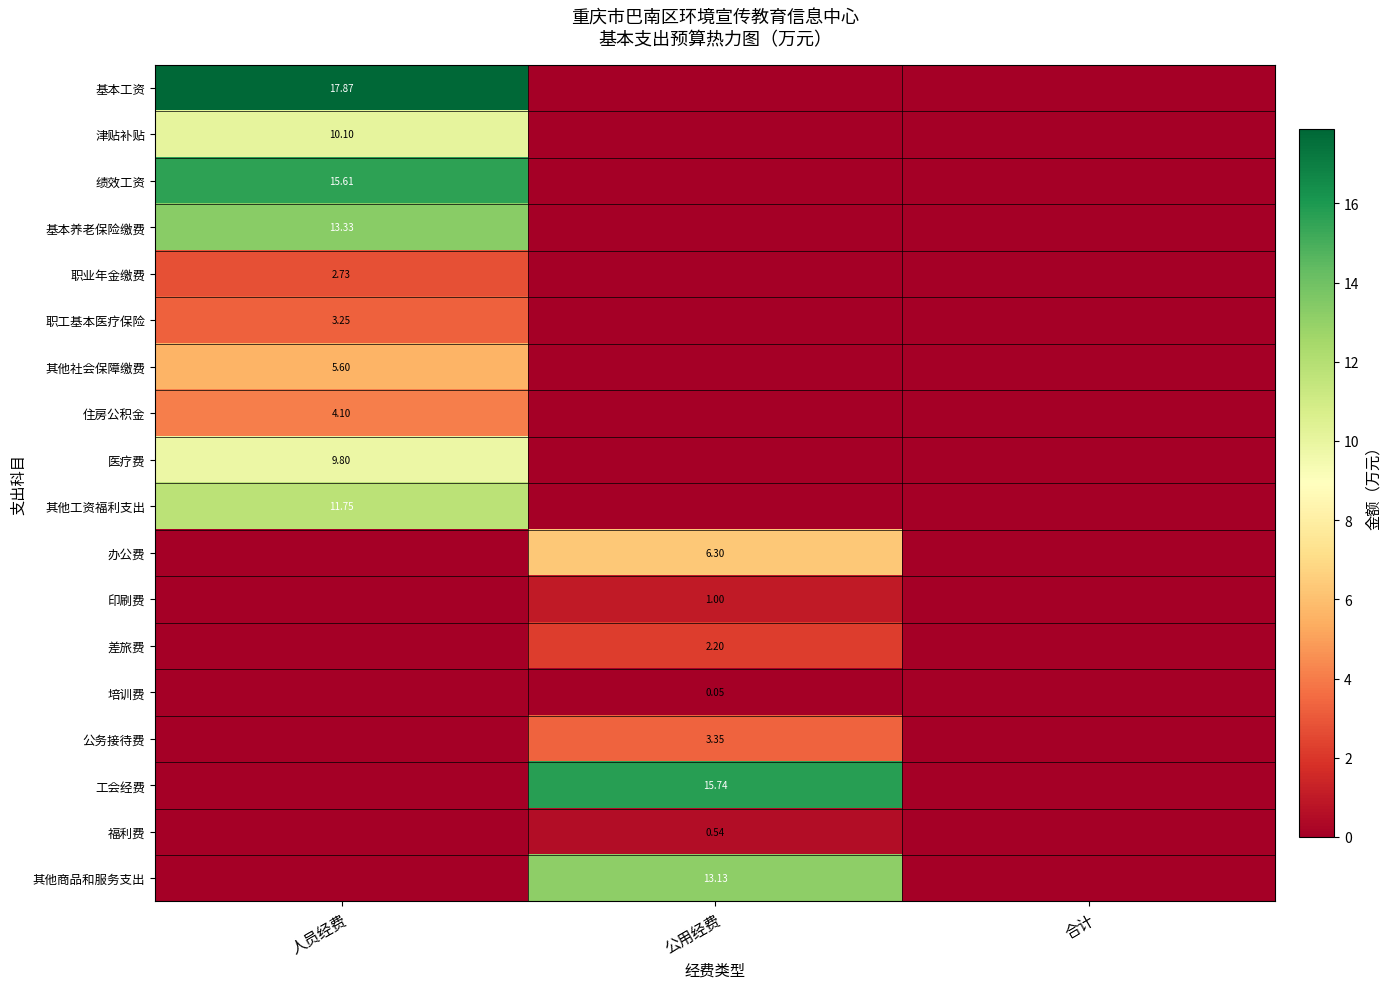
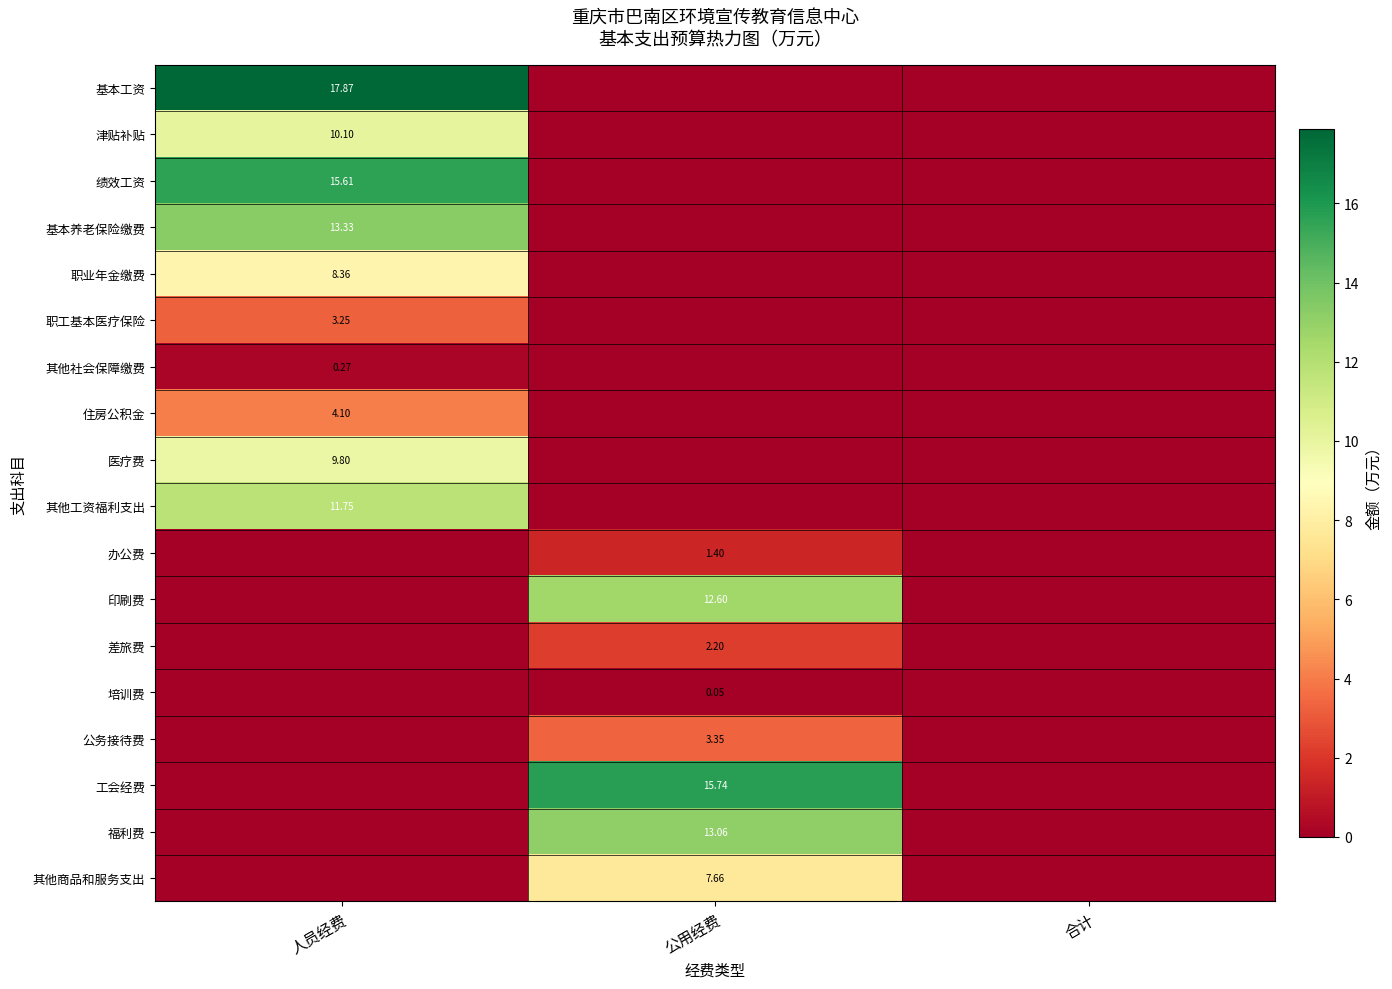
职业年金缴费, 人员经费: 2.73 -> 8.36
其他社会保障缴费, 人员经费: 5.60 -> 0.27
办公费, 公用经费: 6.30 -> 1.40
印刷费, 公用经费: 1.00 -> 12.60
福利费, 公用经费: 0.54 -> 13.06
其他商品和服务支出, 公用经费: 13.13 -> 7.66
